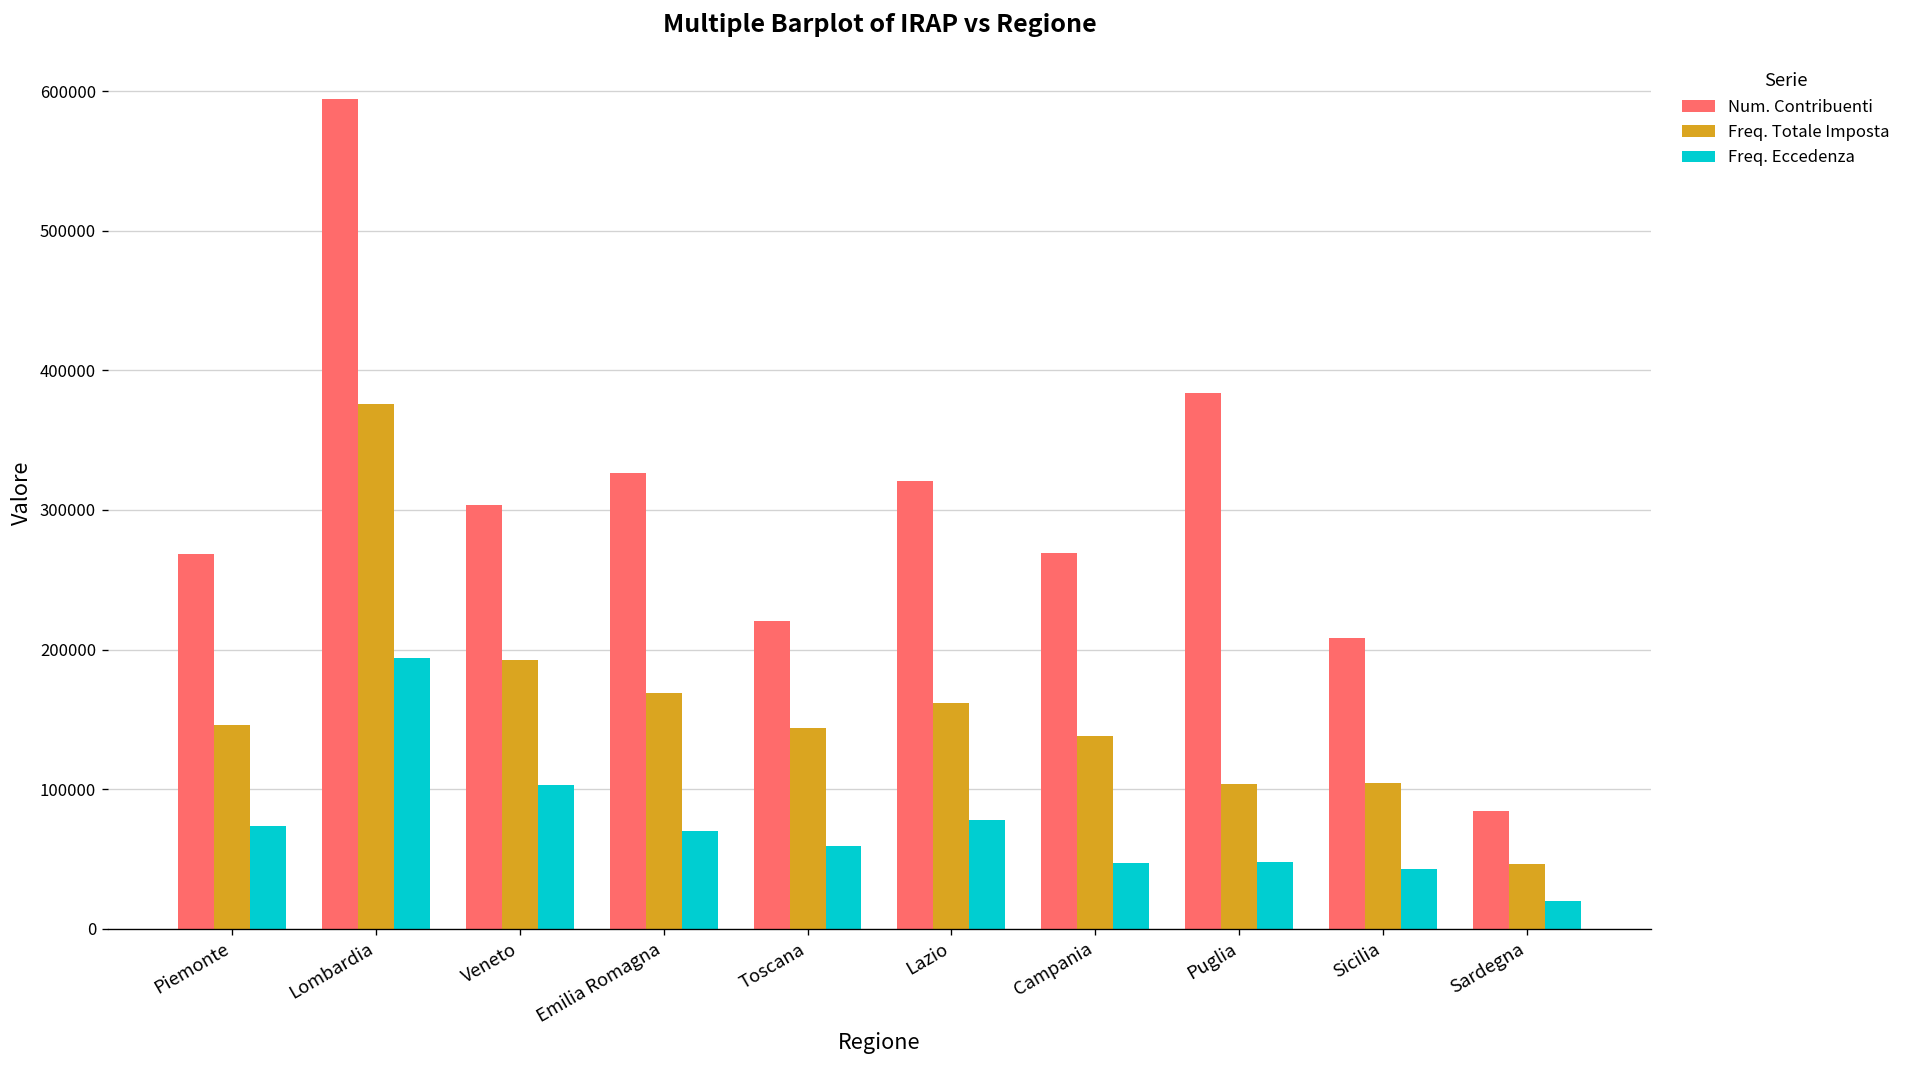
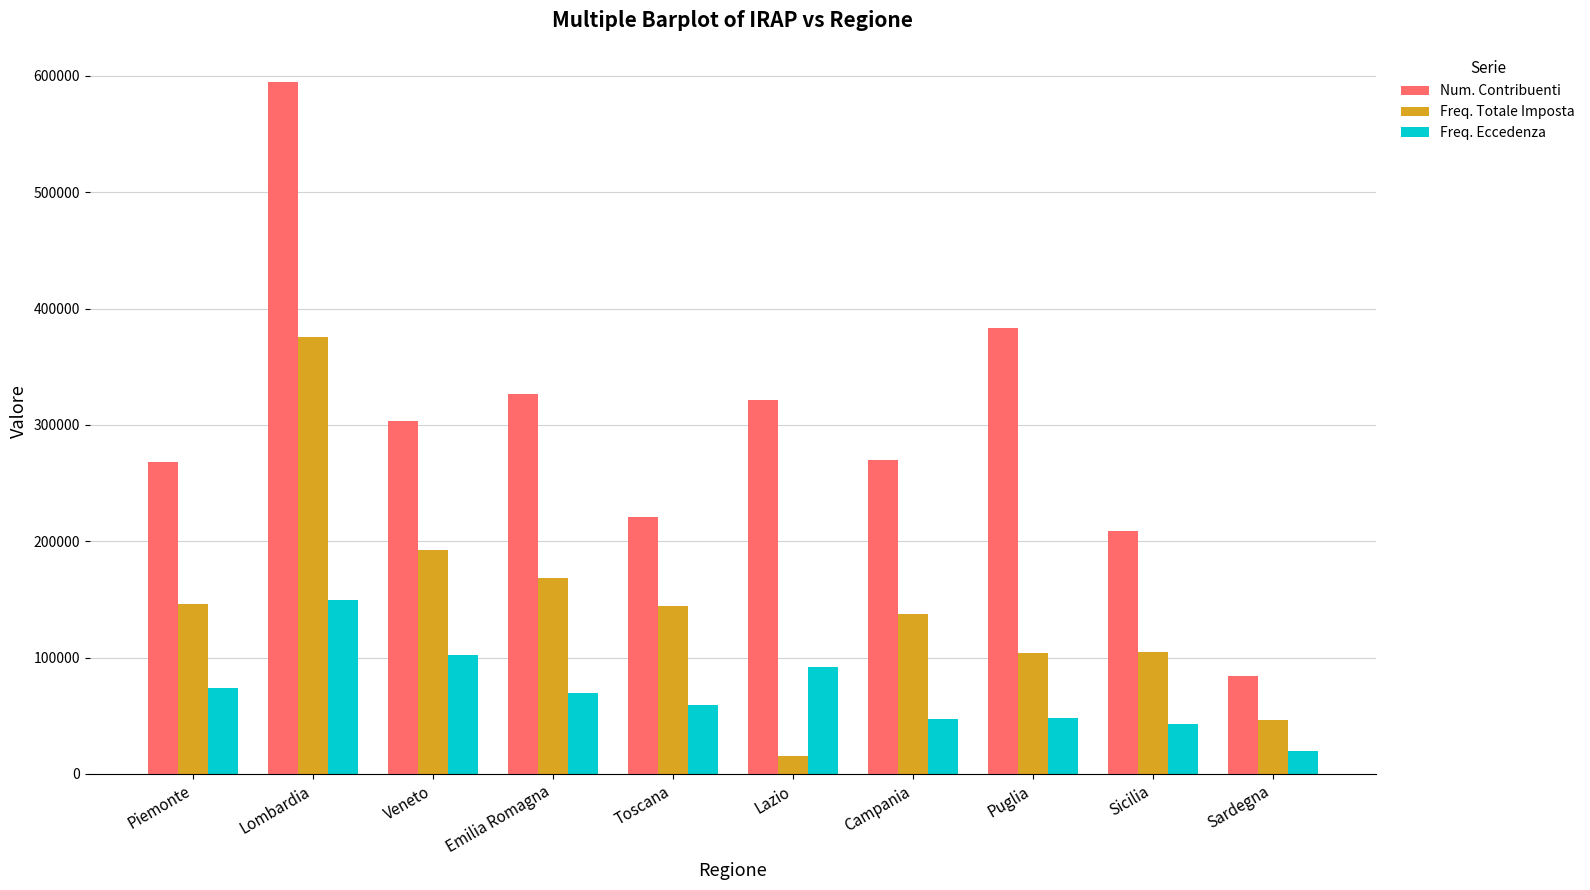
Freq. Eccedenza, Lombardia: 194000 -> 150000
Freq. Totale Imposta, Lazio: 162000 -> 15000
Freq. Eccedenza, Lazio: 78000 -> 92000
